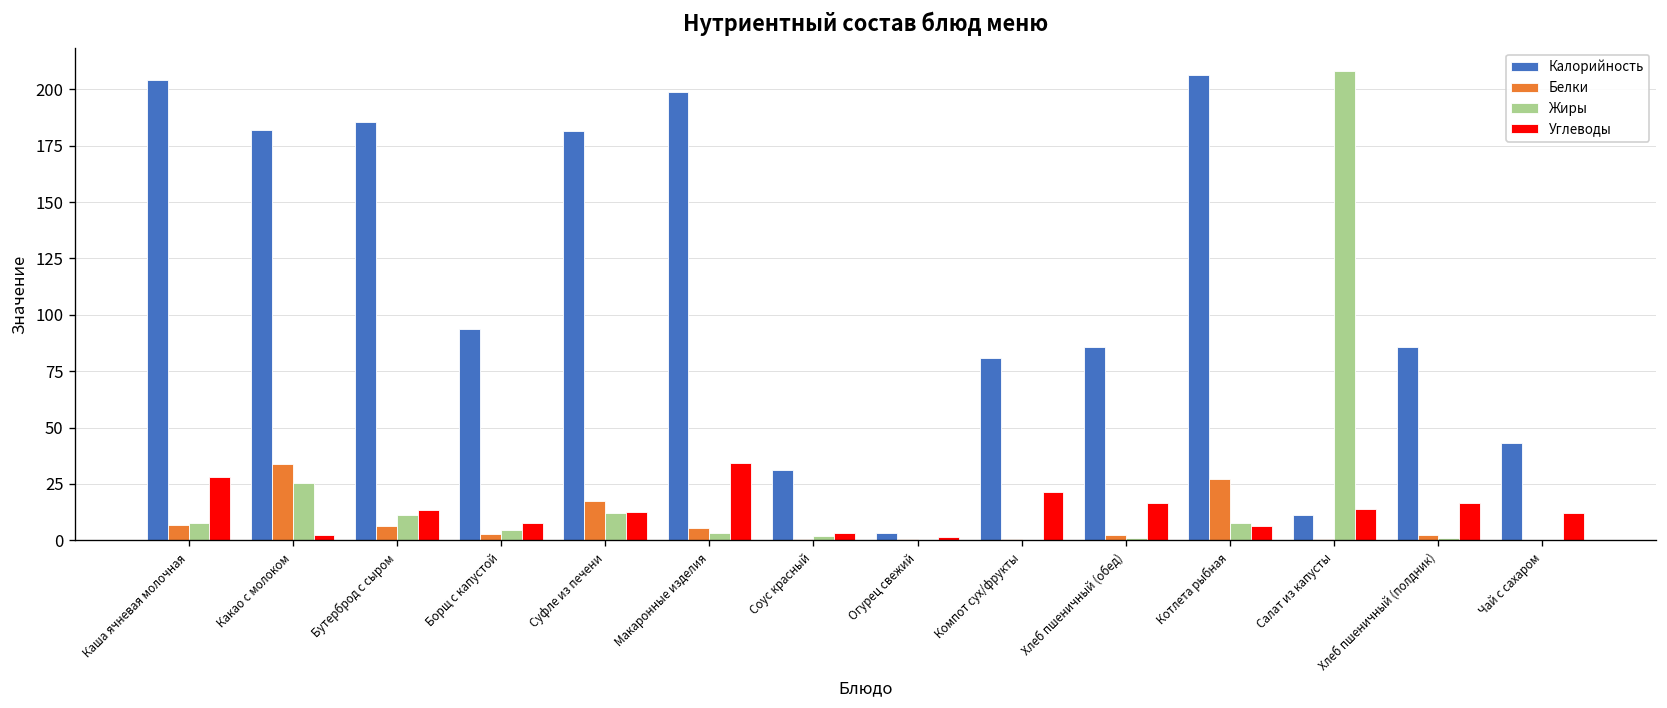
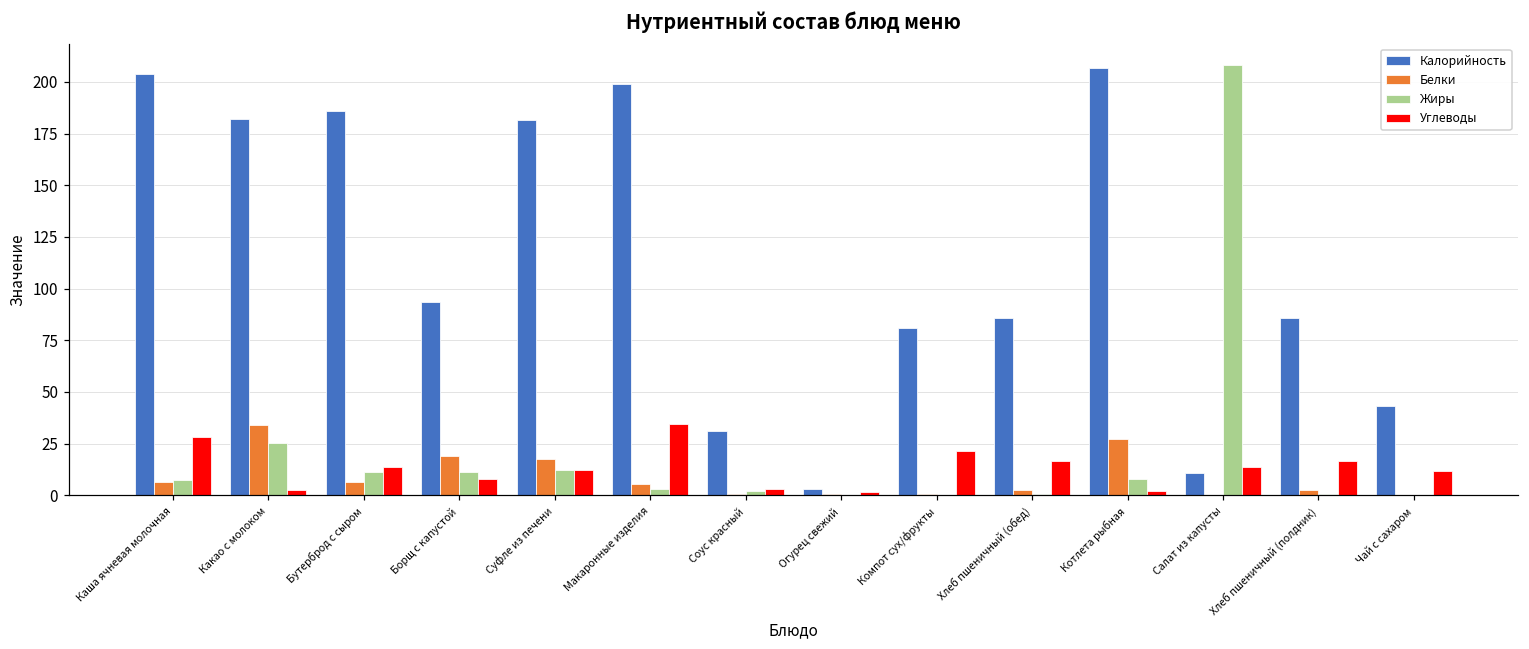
Белки, Борщ с капустой: 3 -> 19
Жиры, Борщ с капустой: 5 -> 11
Углеводы, Котлета рыбная: 6 -> 2
